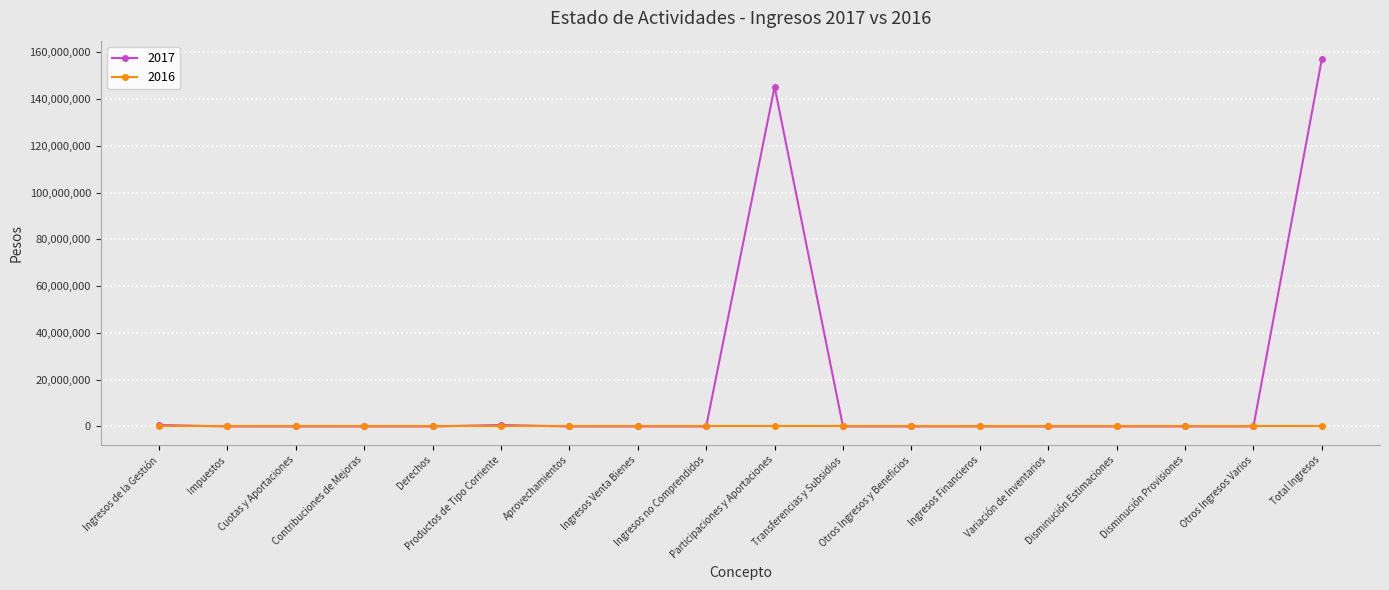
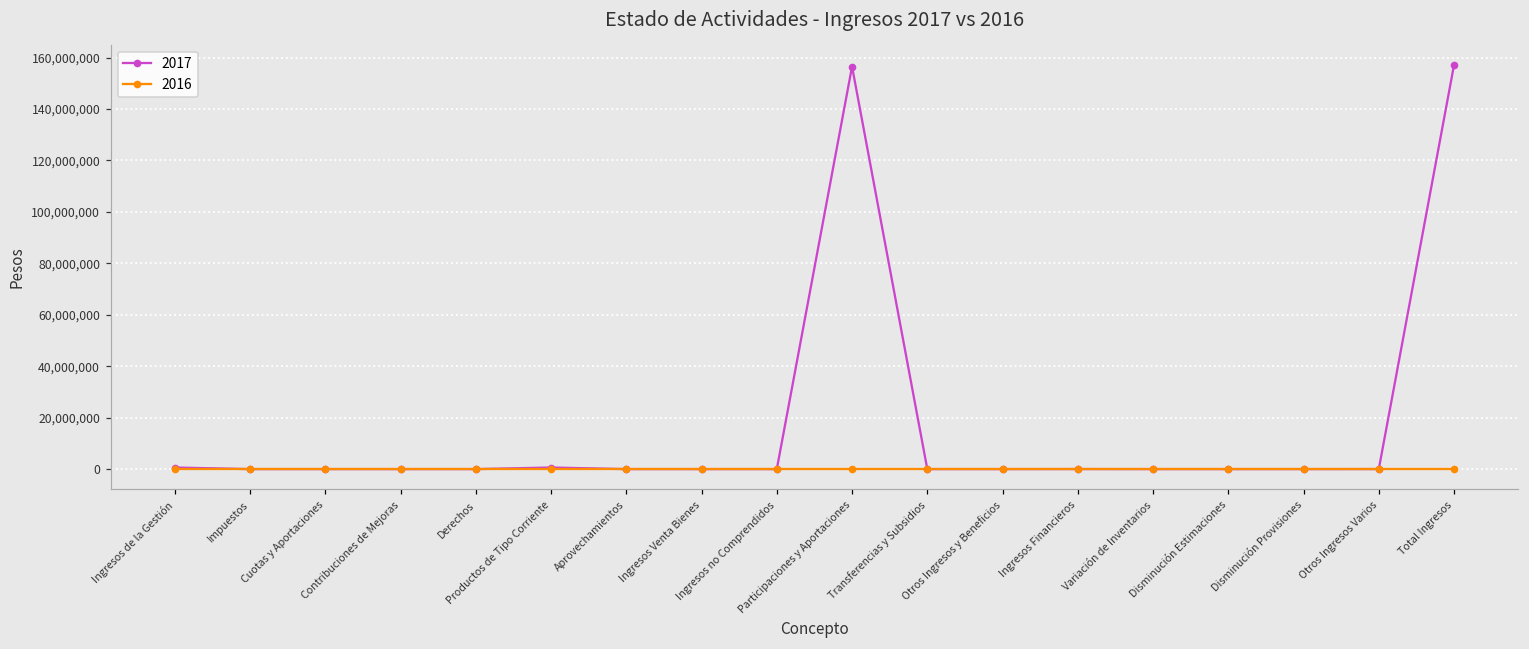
2017, Participaciones y Aportaciones: 145,000,000 -> 156,000,000
